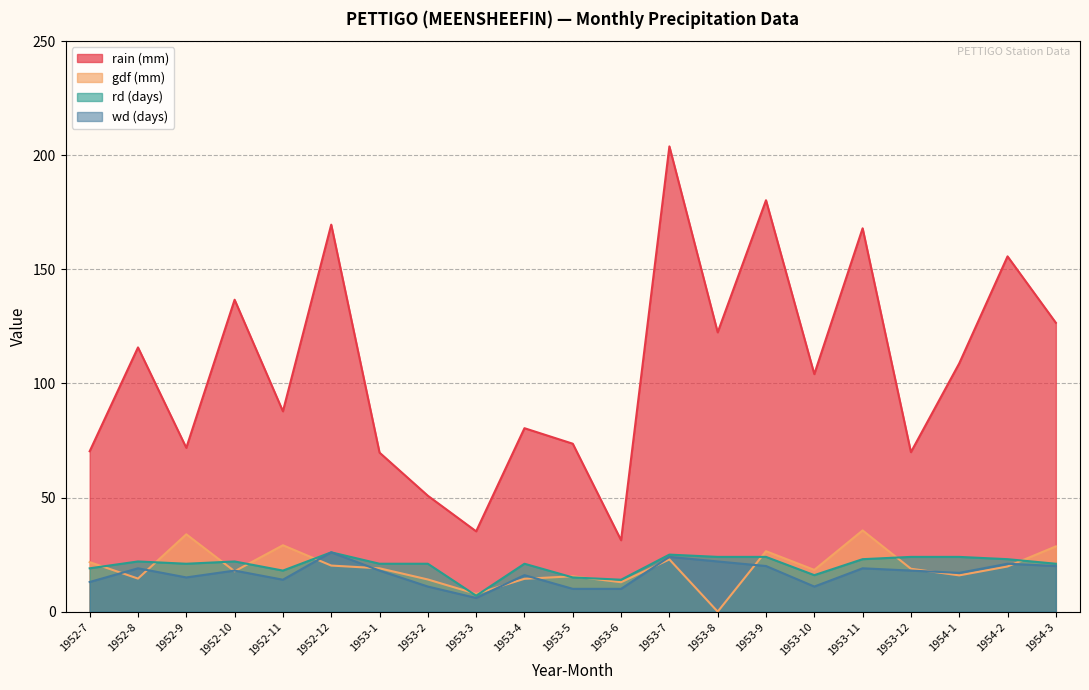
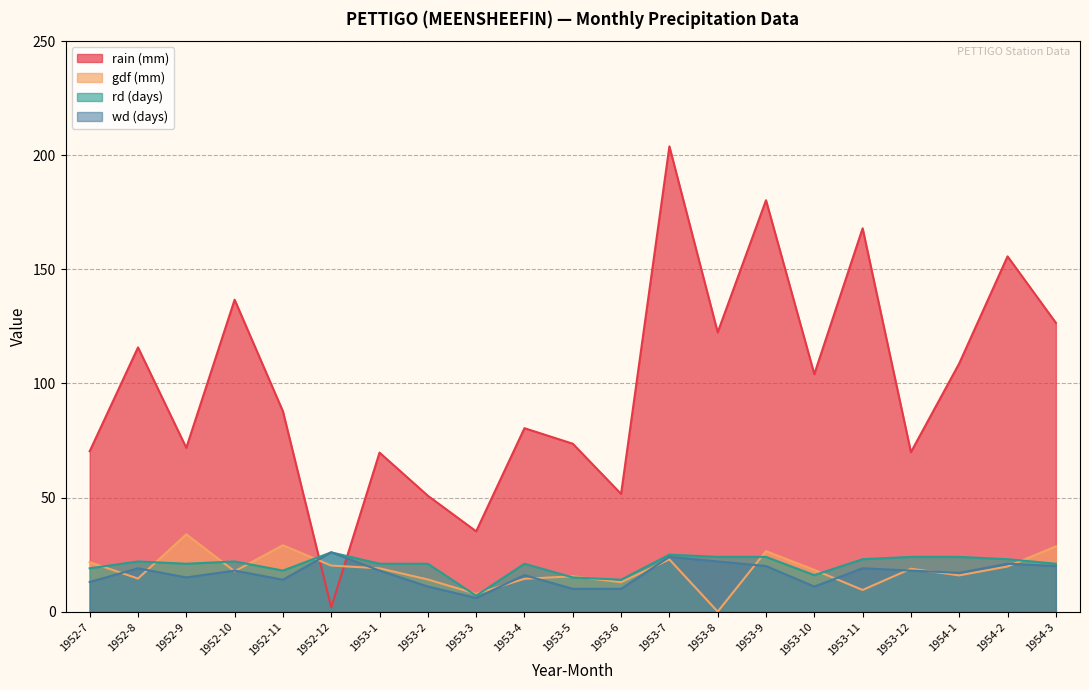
rain (mm), 1952-12: 170 -> 2
rain (mm), 1953-6: 31 -> 52
gdf (mm), 1953-11: 36 -> 10
